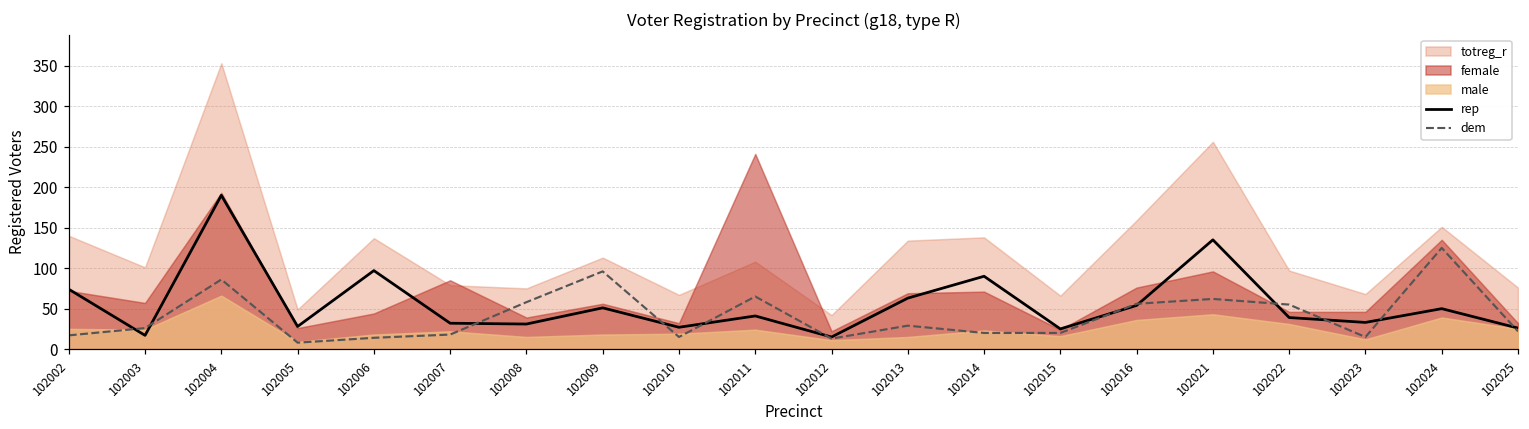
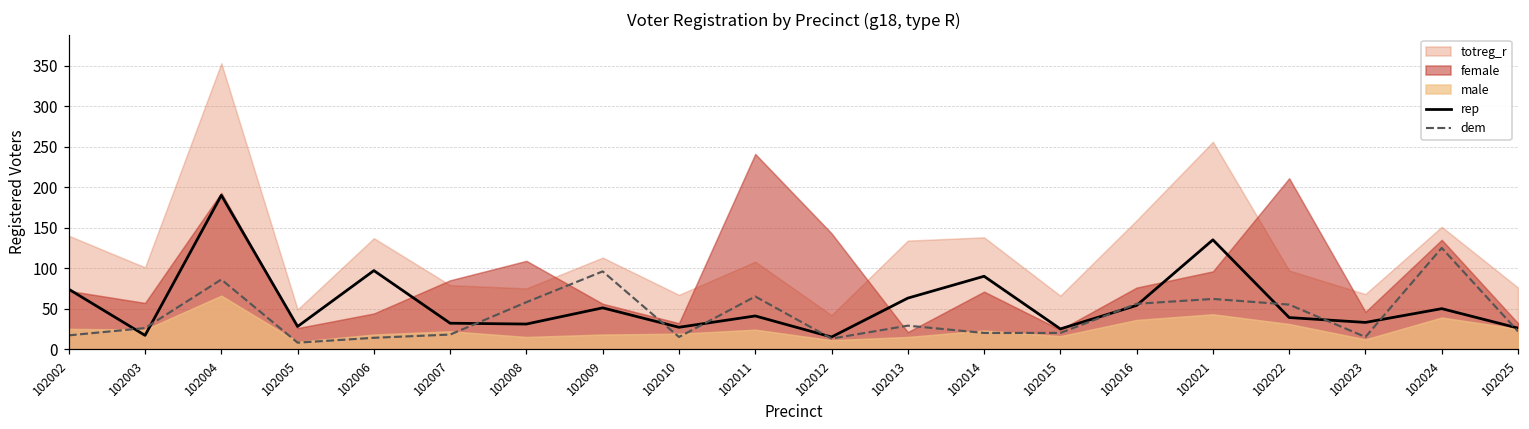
female, 102008: 40 -> 110
female, 102012: 20 -> 140
female, 102013: 70 -> 20
female, 102022: 50 -> 210
